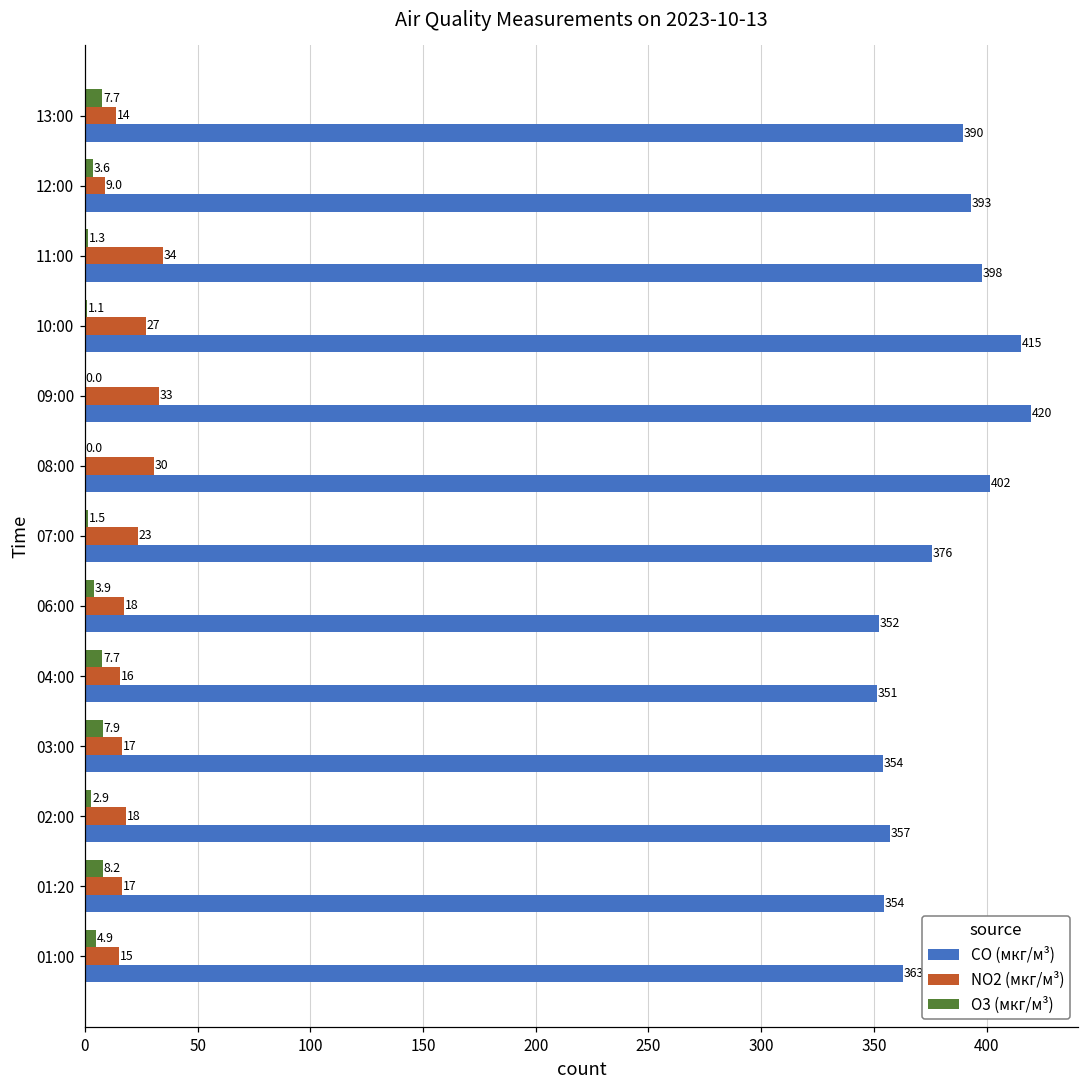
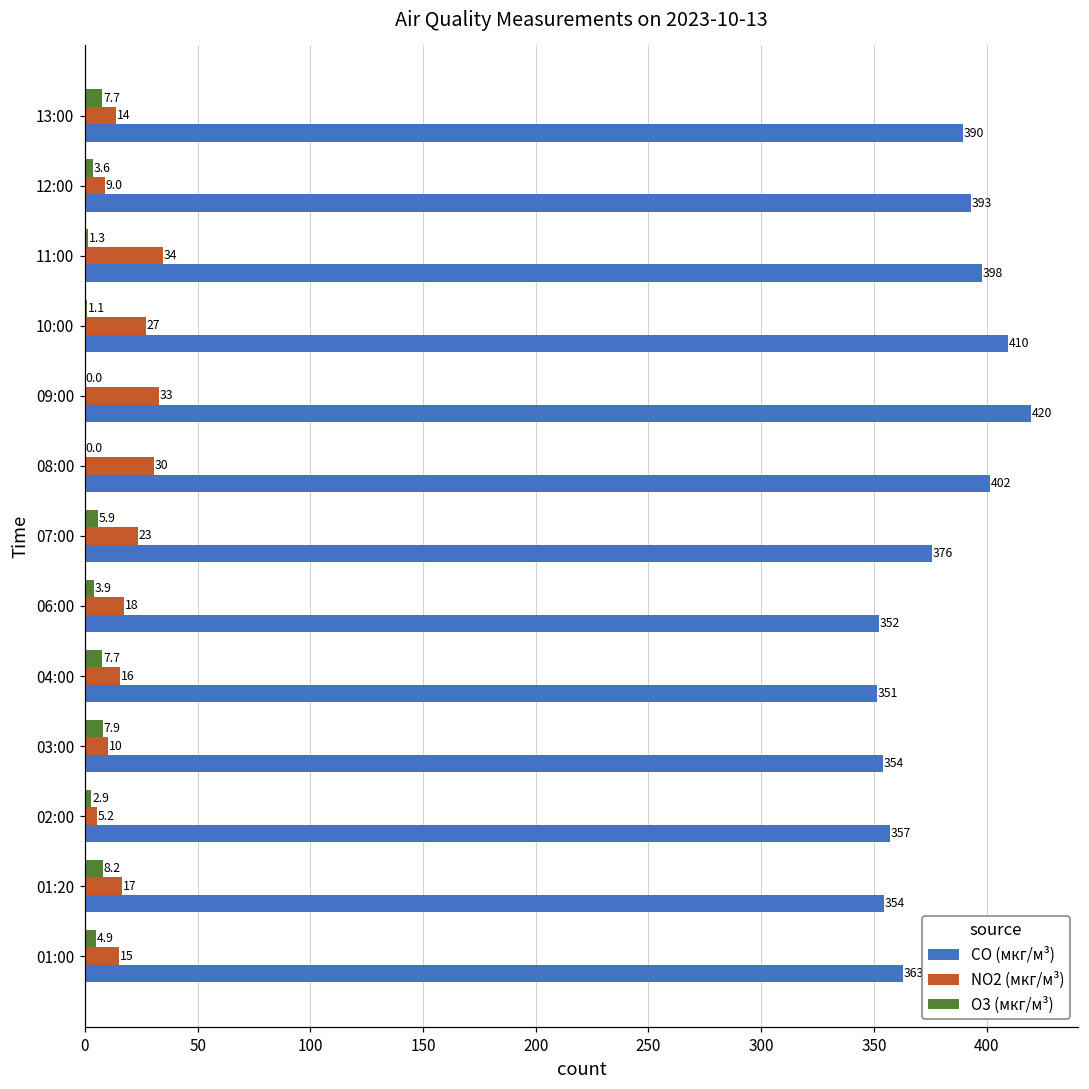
CO (мкг/м³), 10:00: 415 -> 410
O3 (мкг/м³), 07:00: 1.5 -> 5.9
NO2 (мкг/м³), 03:00: 17 -> 10
NO2 (мкг/м³), 02:00: 18 -> 5.2
